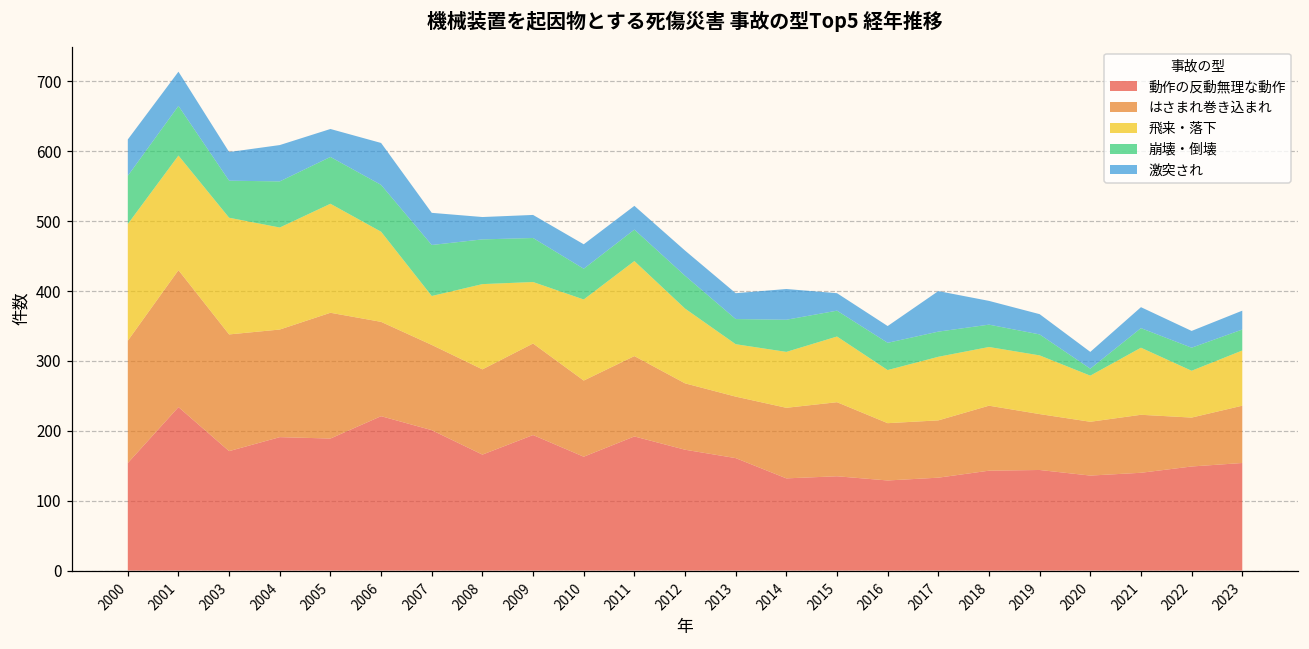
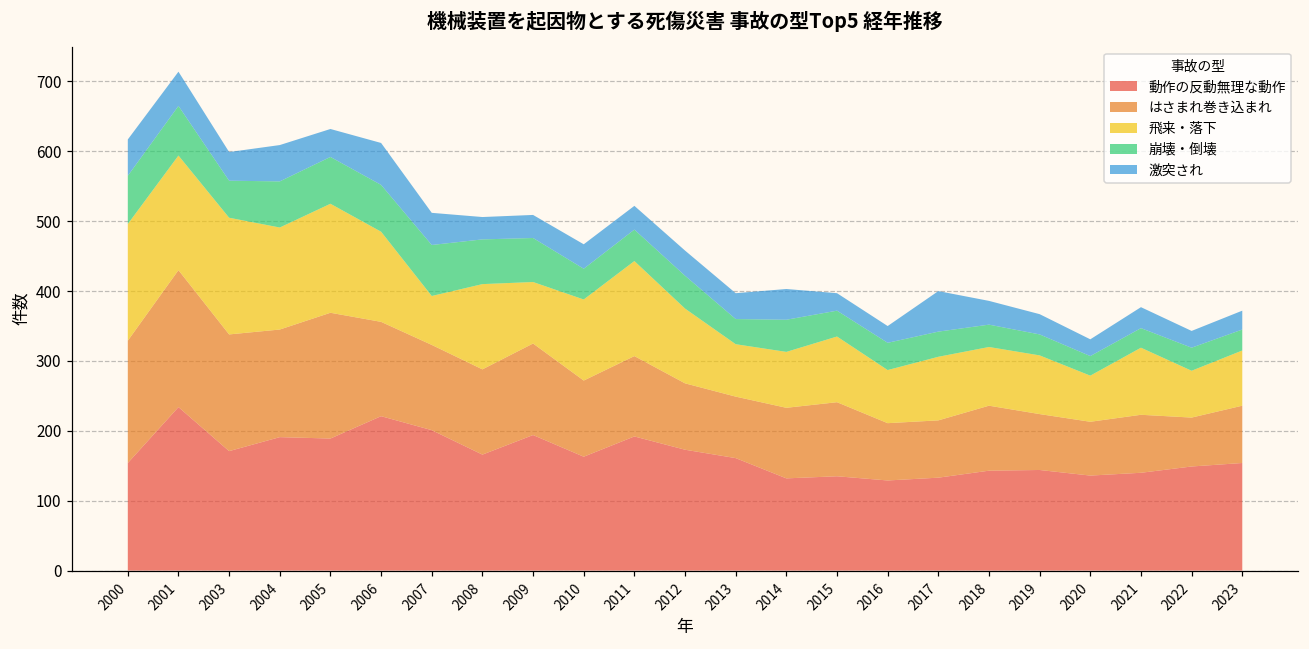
崩壊・倒壊, 2020: 10 -> 30
